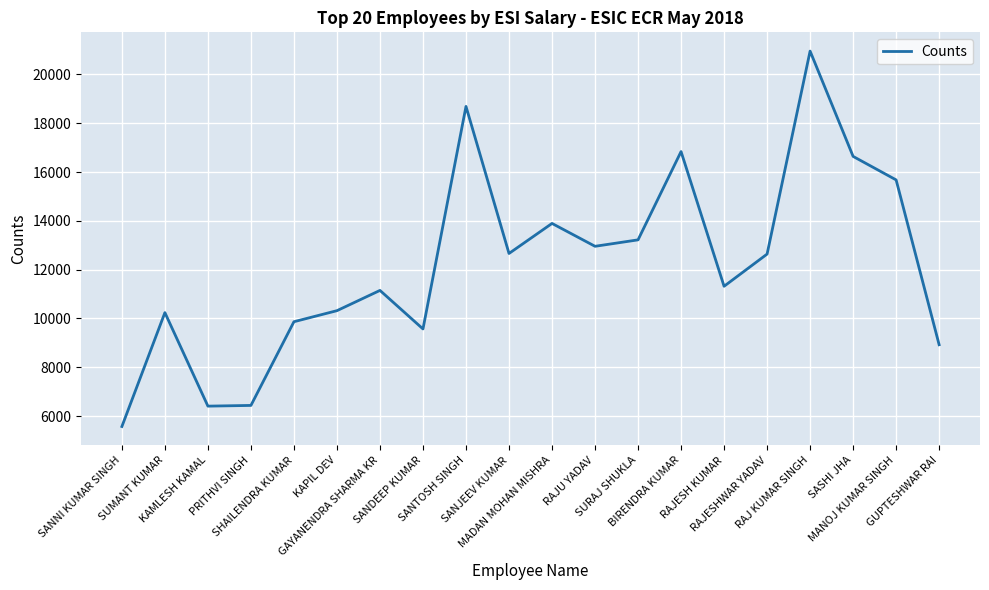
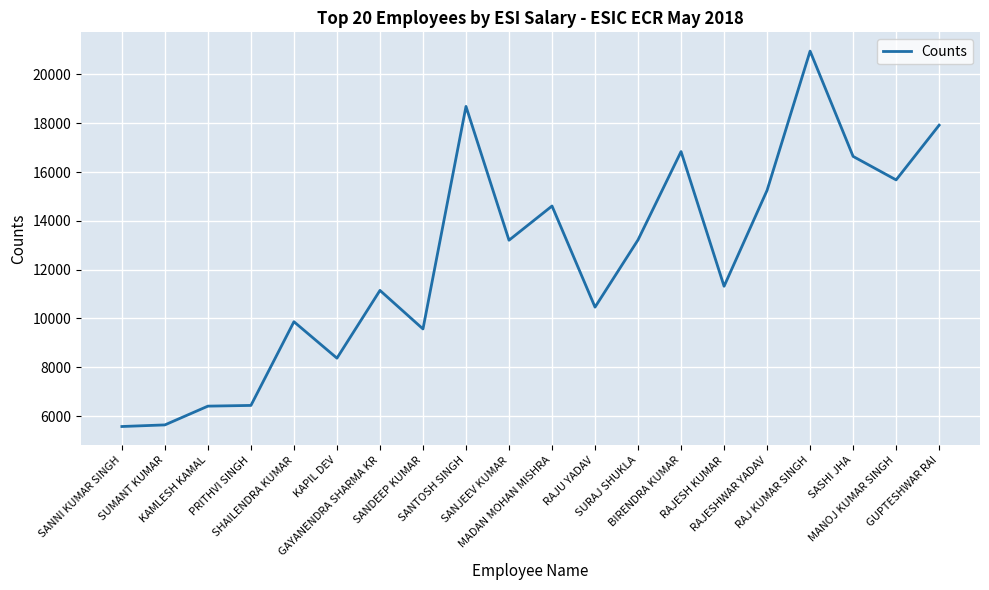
SUMANT KUMAR: 10200 -> 5600
KAPIL DEV: 10300 -> 8400
SANJEEV KUMAR: 12700 -> 13200
MADAN MOHAN MISHRA: 13900 -> 14600
RAJU YADAV: 13000 -> 10500
RAJESHWAR YADAV: 12600 -> 15300
GUPTESHWAR RAI: 8900 -> 17900
